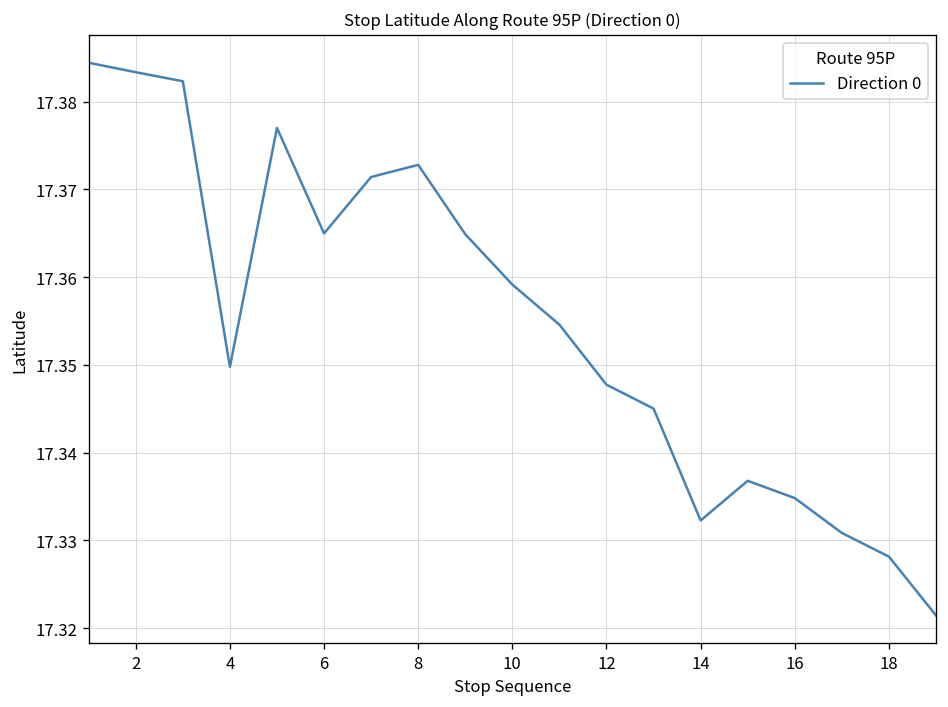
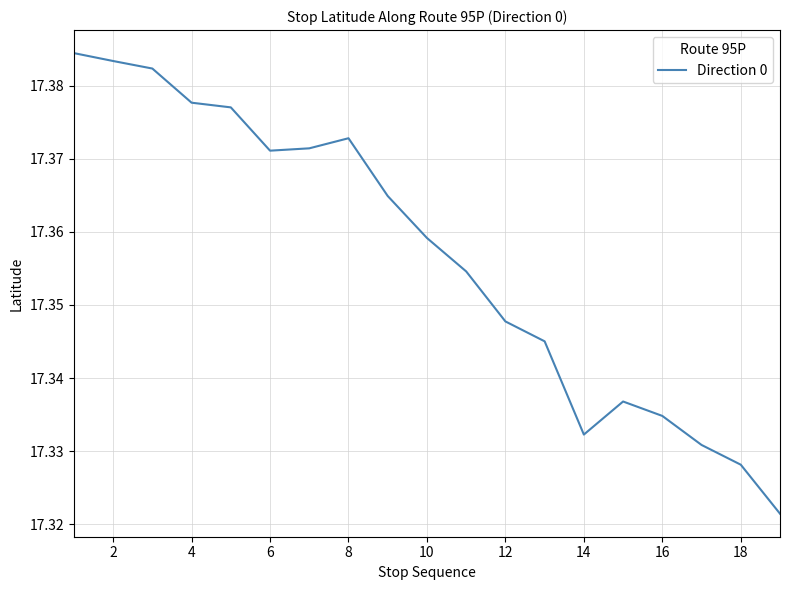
4: 17.350 -> 17.378
6: 17.365 -> 17.371
